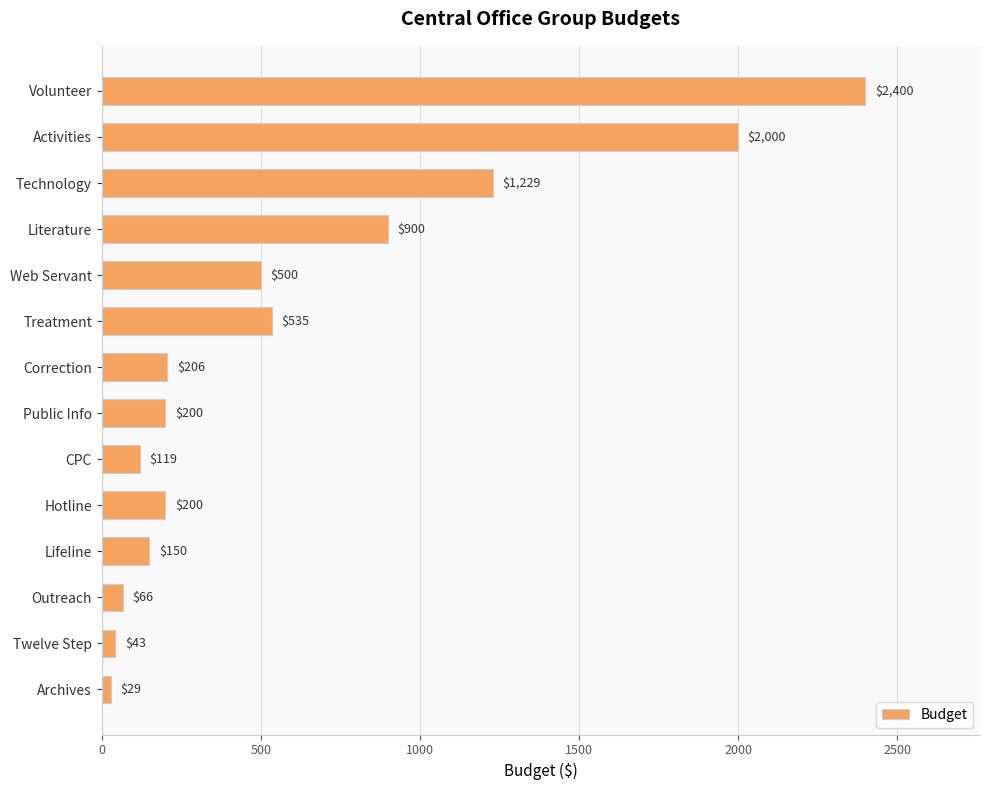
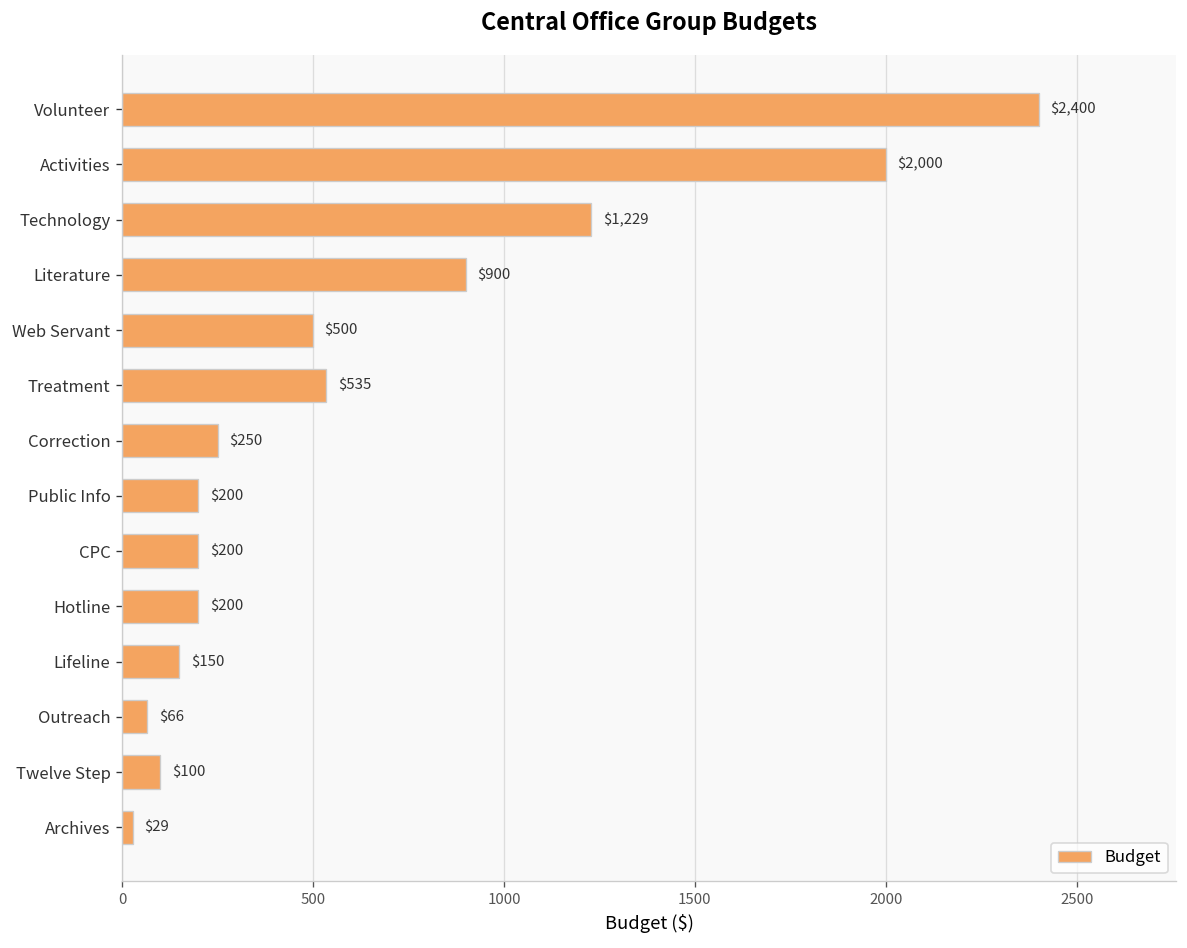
Correction: $206 -> $250
CPC: $119 -> $200
Twelve Step: $43 -> $100
